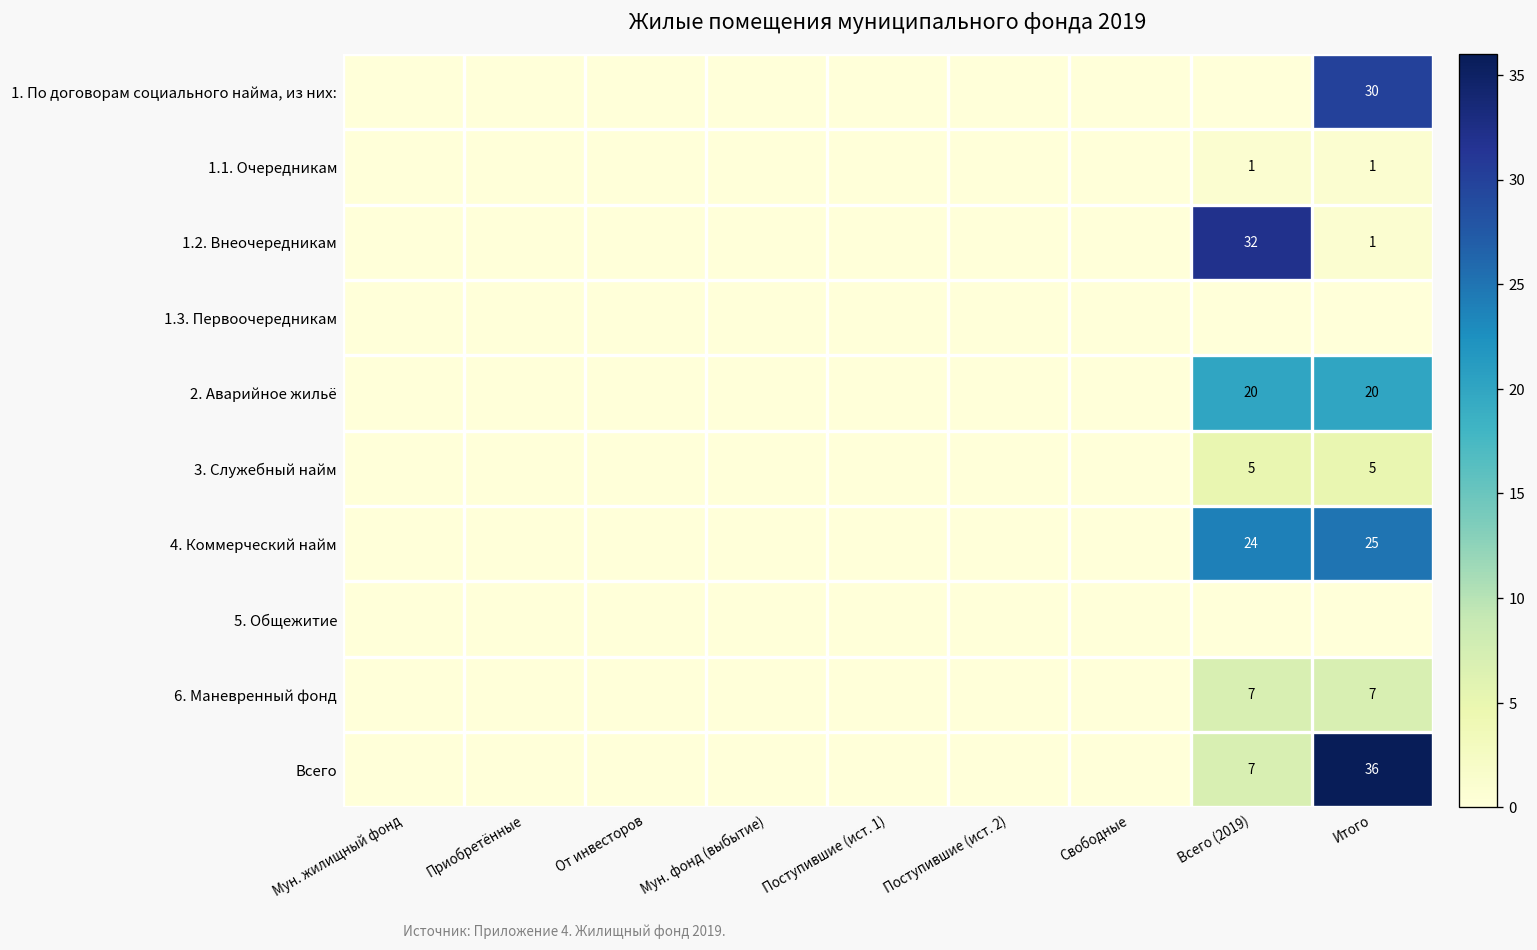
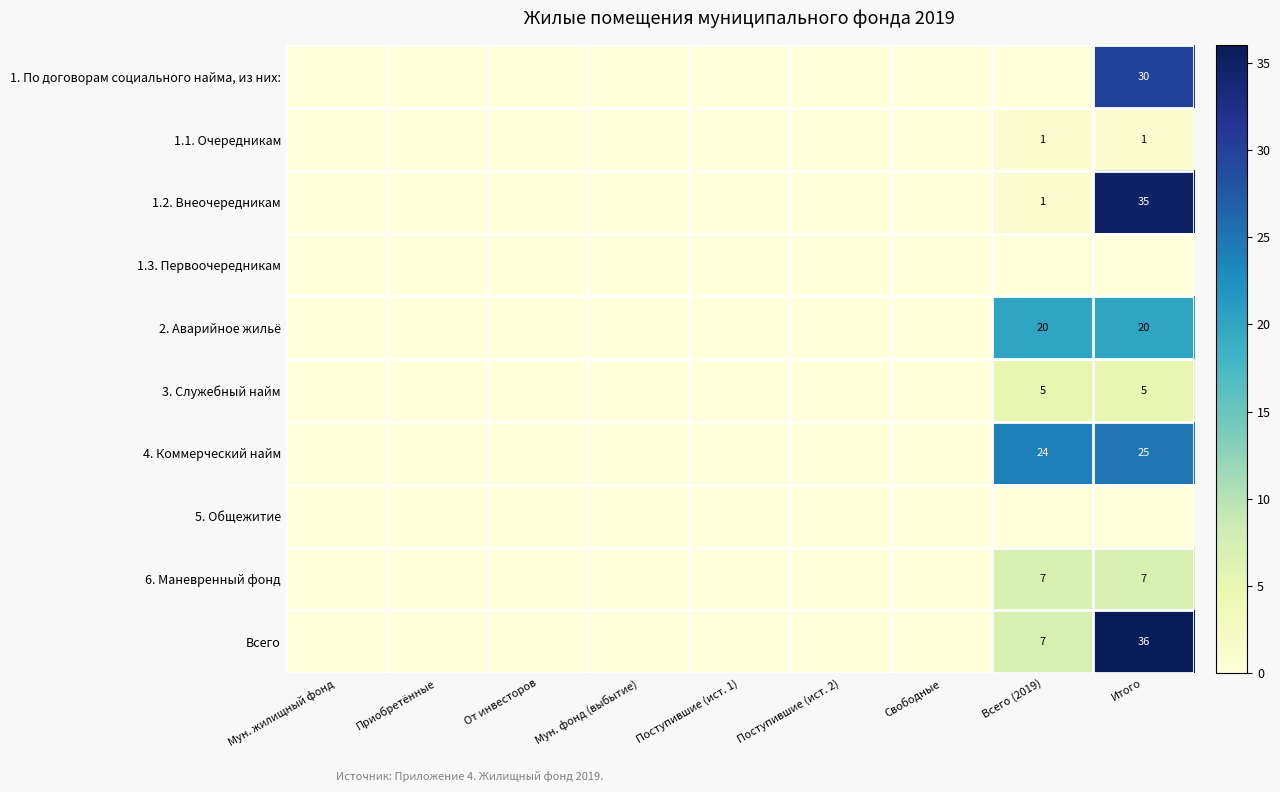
1.2. Внеочередникам, Всего (2019): 32 -> 1
1.2. Внеочередникам, Итого: 1 -> 35
